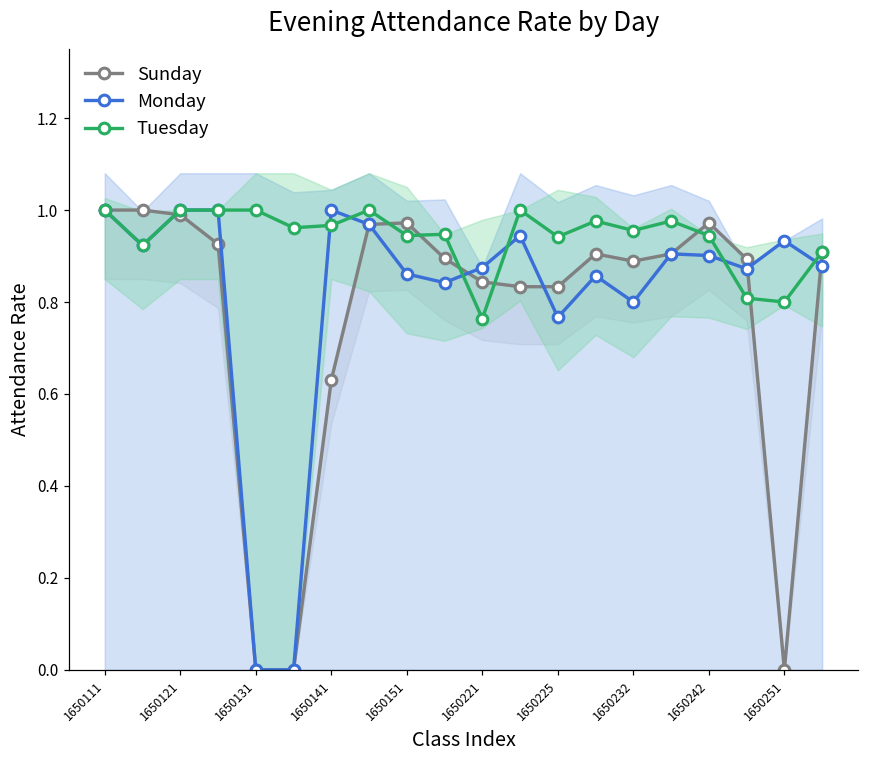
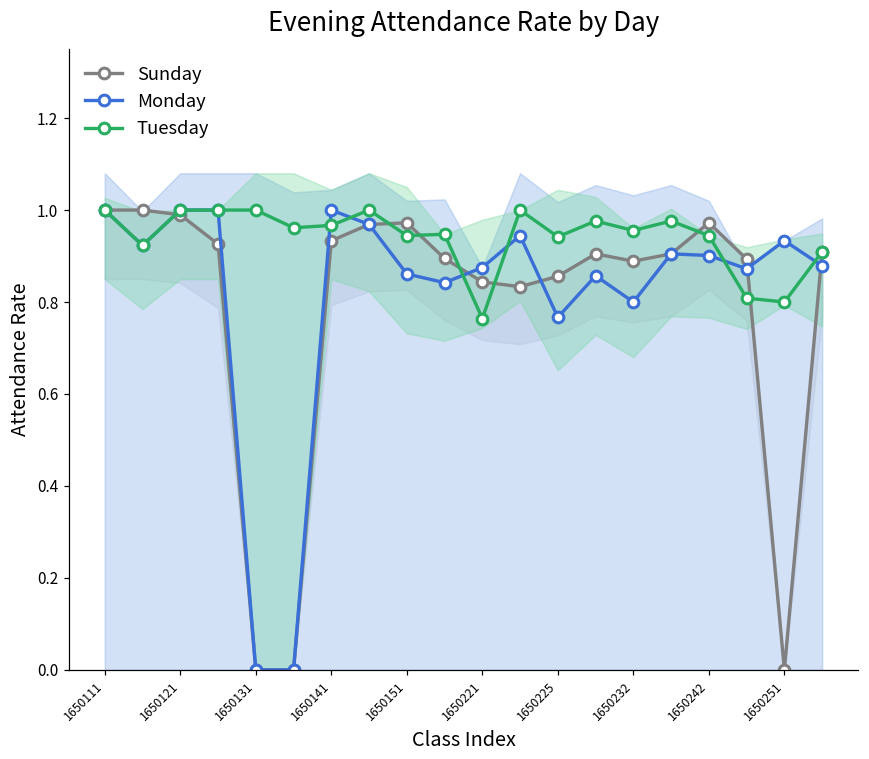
Sunday, 1650141: 0.63 -> 0.93
Sunday, 1650225: 0.83 -> 0.86
